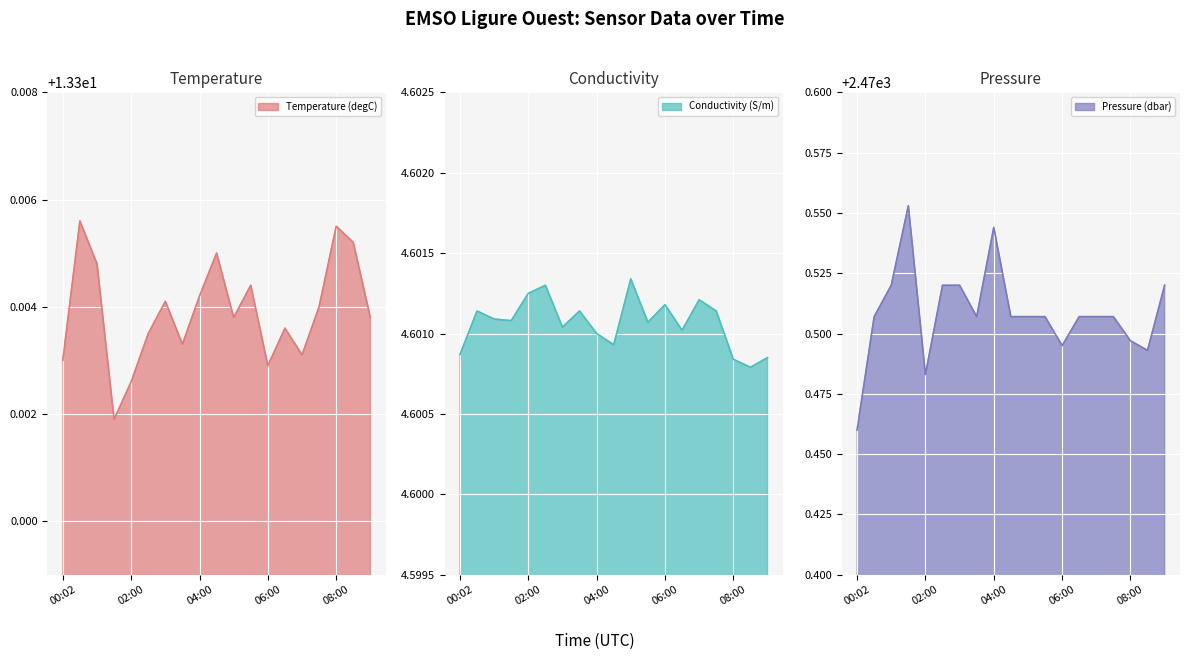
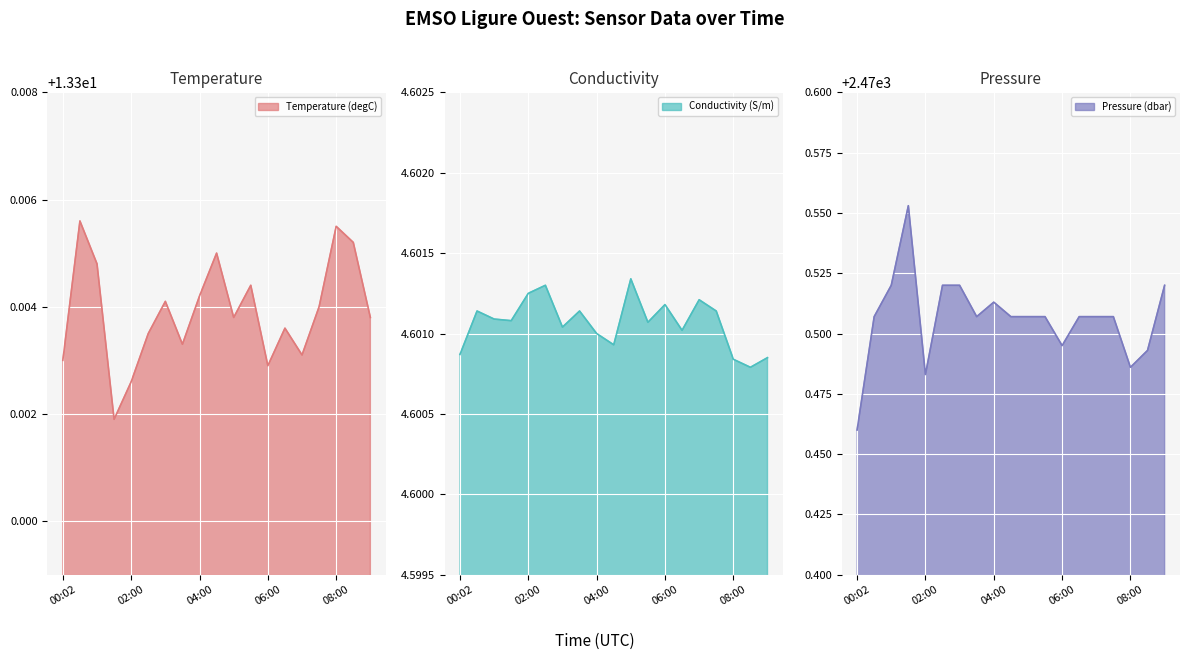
Pressure, 04:00: 2470.544 -> 2470.513
Pressure, 08:00: 2470.497 -> 2470.486
